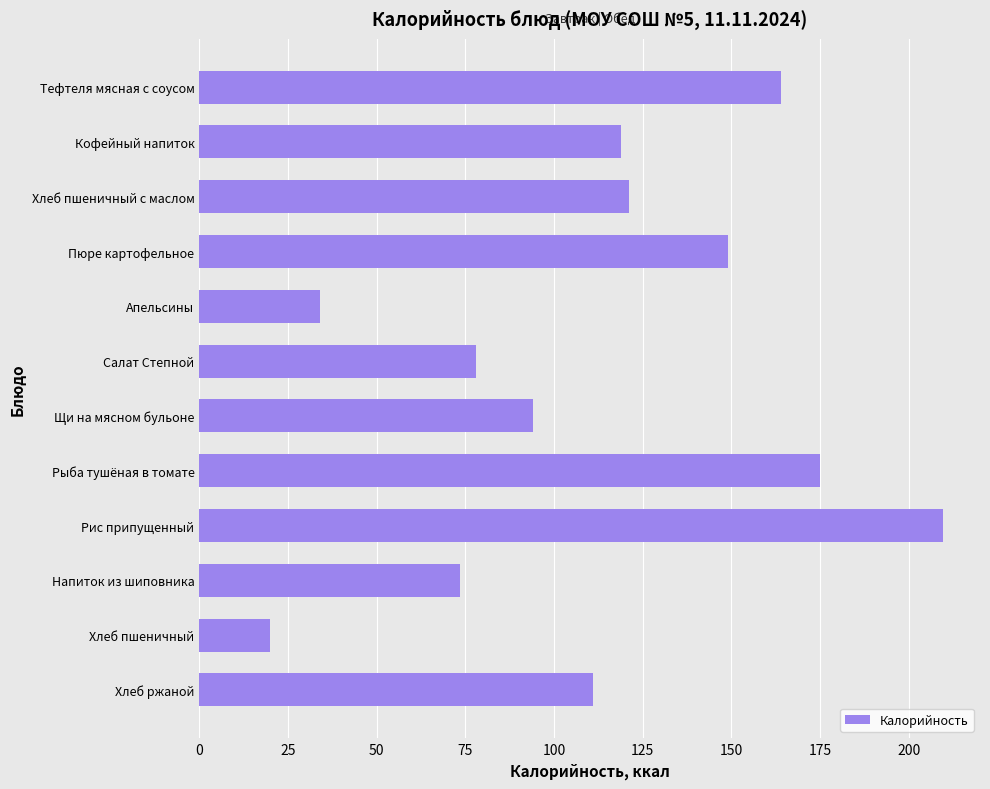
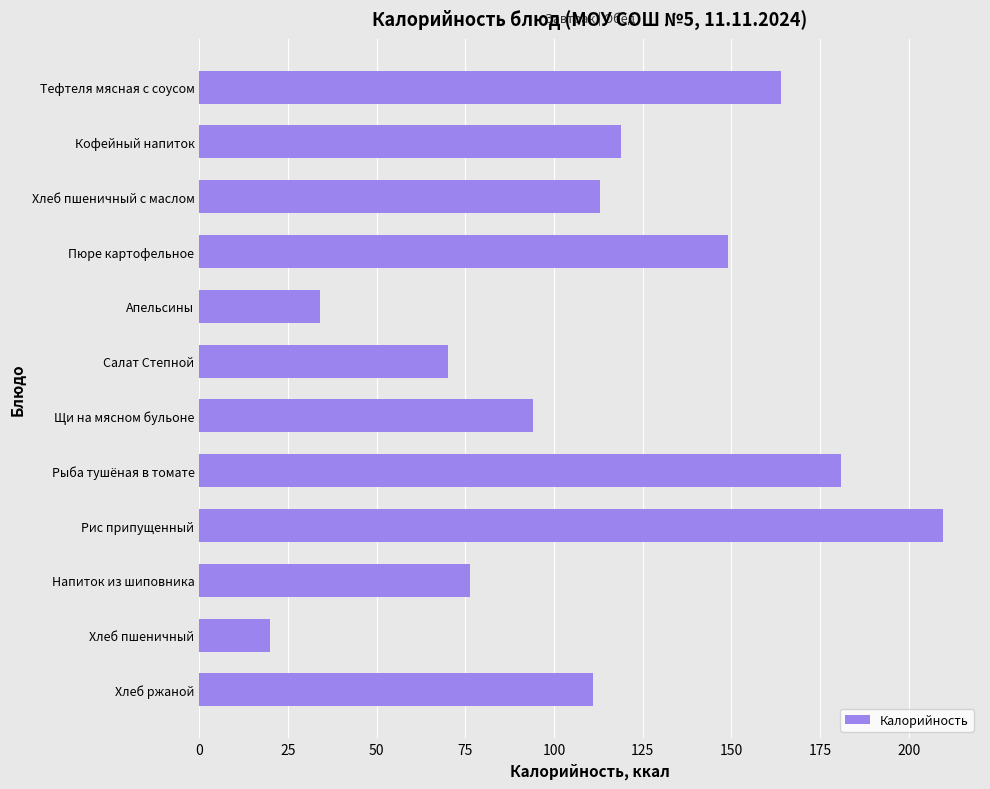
Хлеб пшеничный с маслом: 121 -> 113
Салат Степной: 78 -> 70
Рыба тушёная в томате: 175 -> 181
Напиток из шиповника: 74 -> 76
